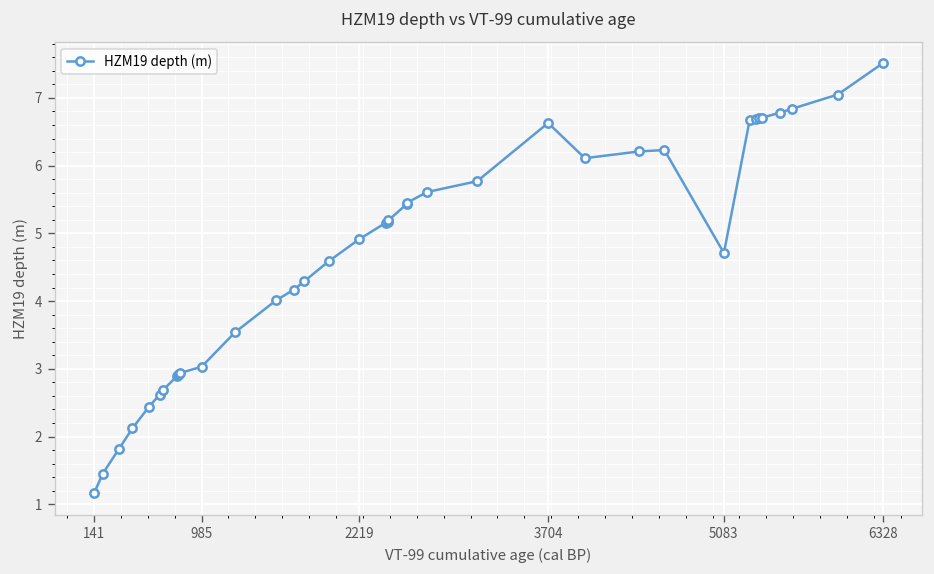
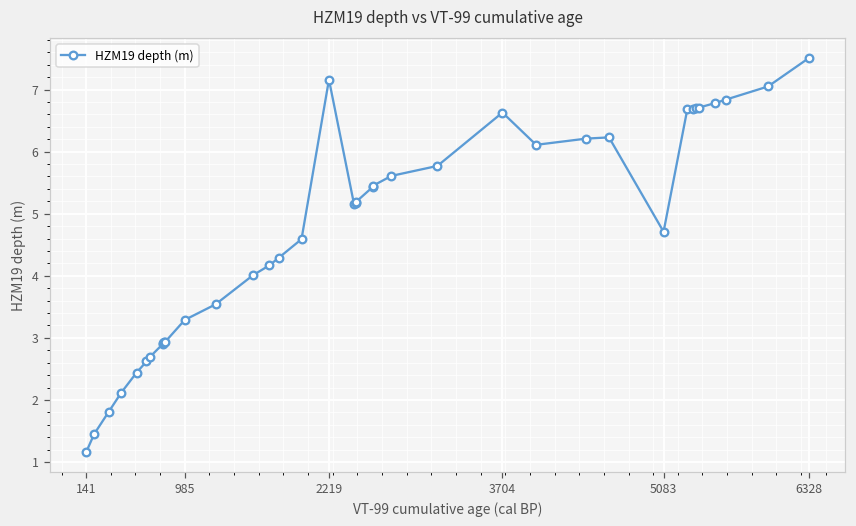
985: 3.0 -> 3.3
2219: 4.9 -> 7.2
